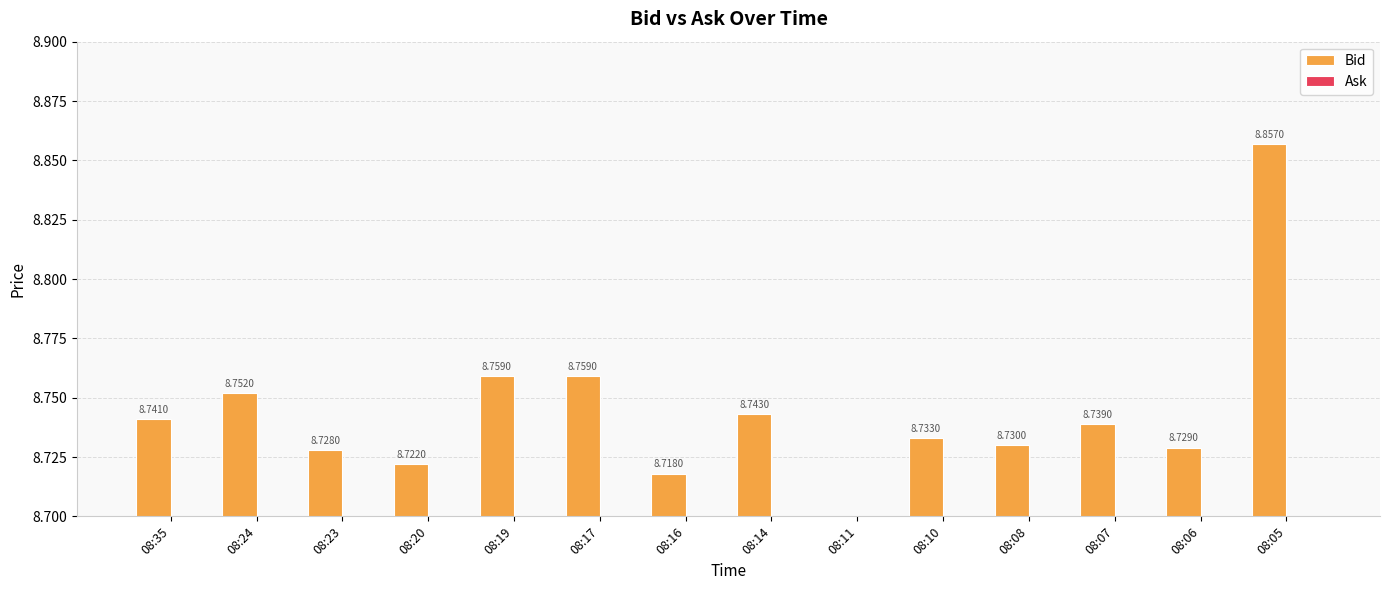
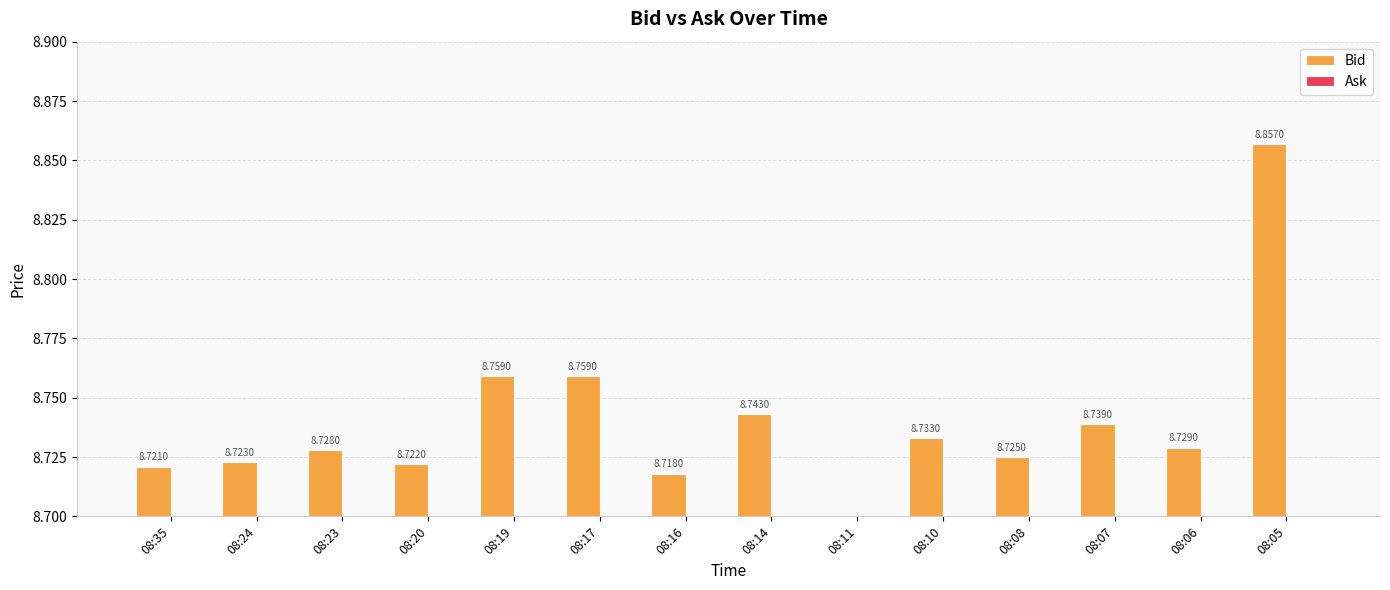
Bid, 08:35: 8.7410 -> 8.7210
Bid, 08:24: 8.7520 -> 8.7230
Bid, 08:08: 8.7300 -> 8.7250
